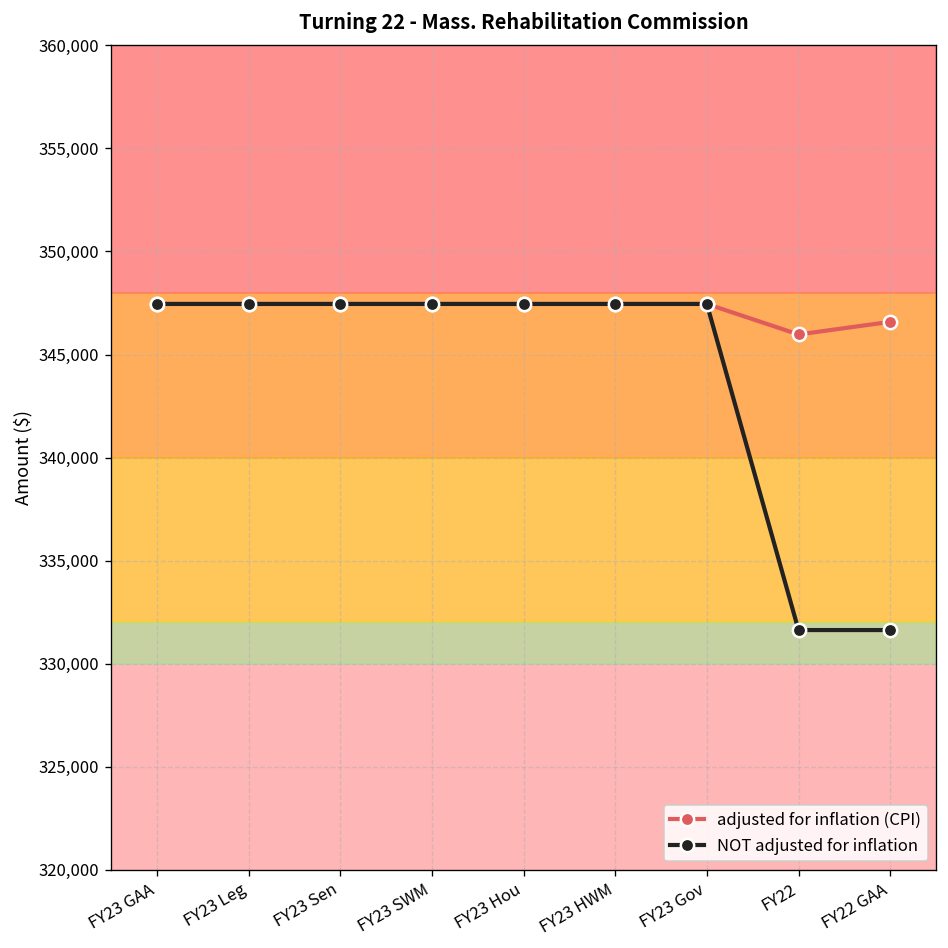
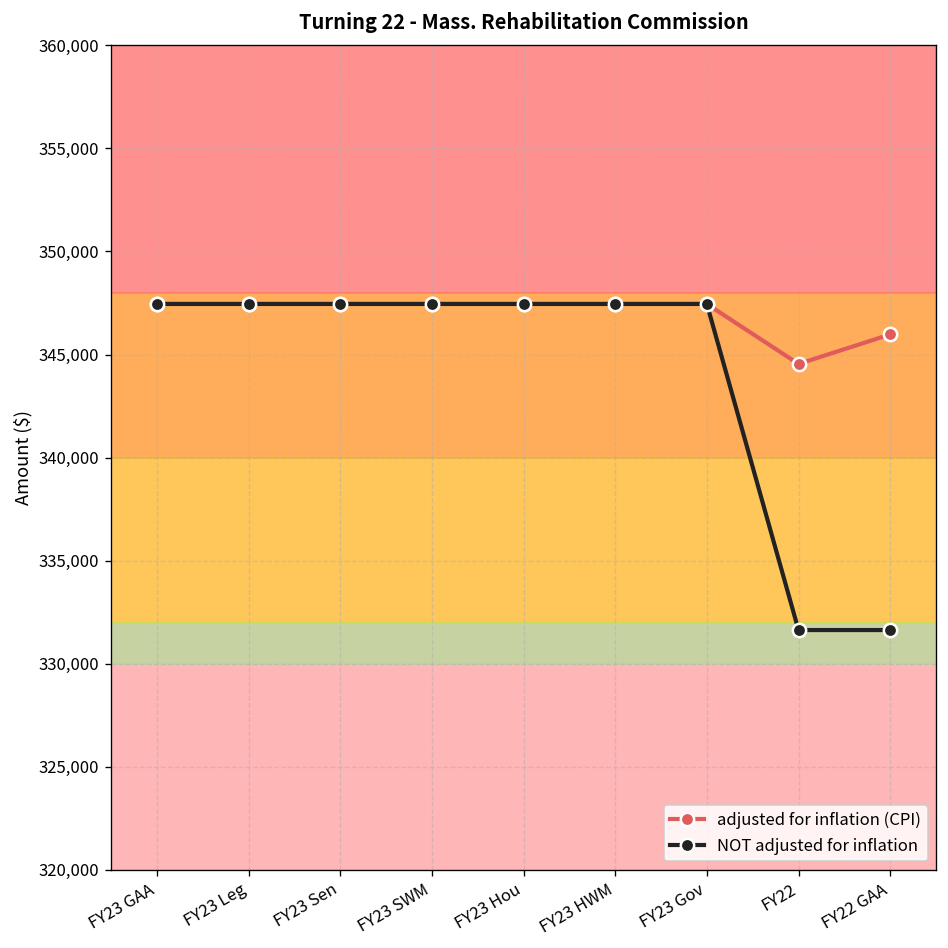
adjusted for inflation (CPI), FY22: 346,000 -> 344,500
adjusted for inflation (CPI), FY22 GAA: 346,600 -> 346,000
